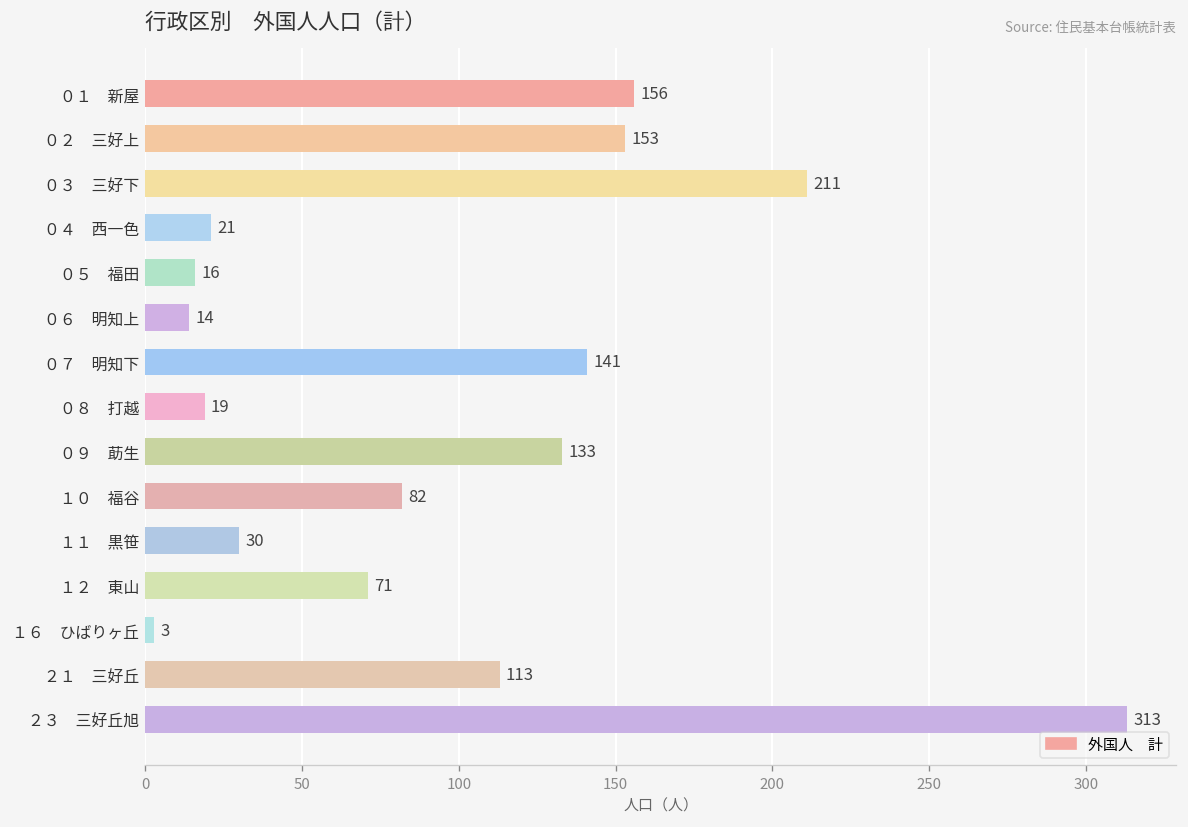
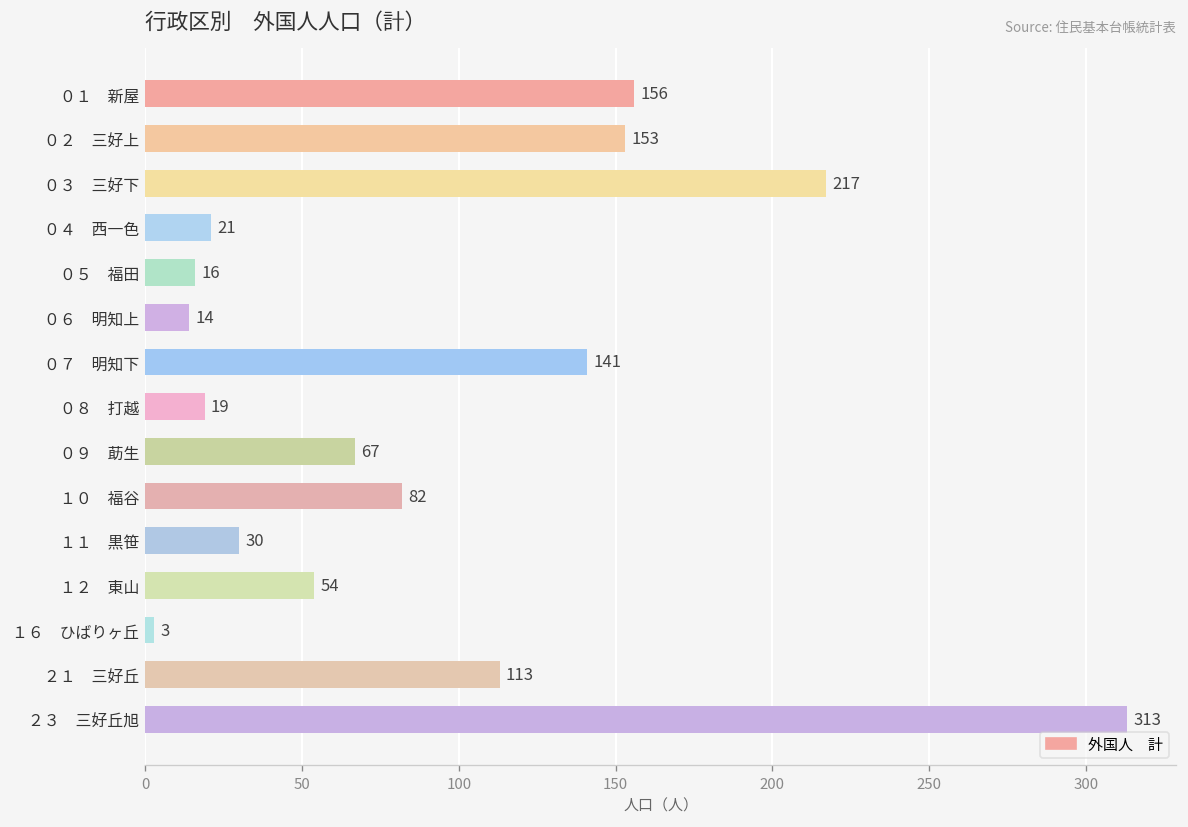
０３ 三好下: 211 -> 217
０９ 莇生: 133 -> 67
１２ 東山: 71 -> 54
